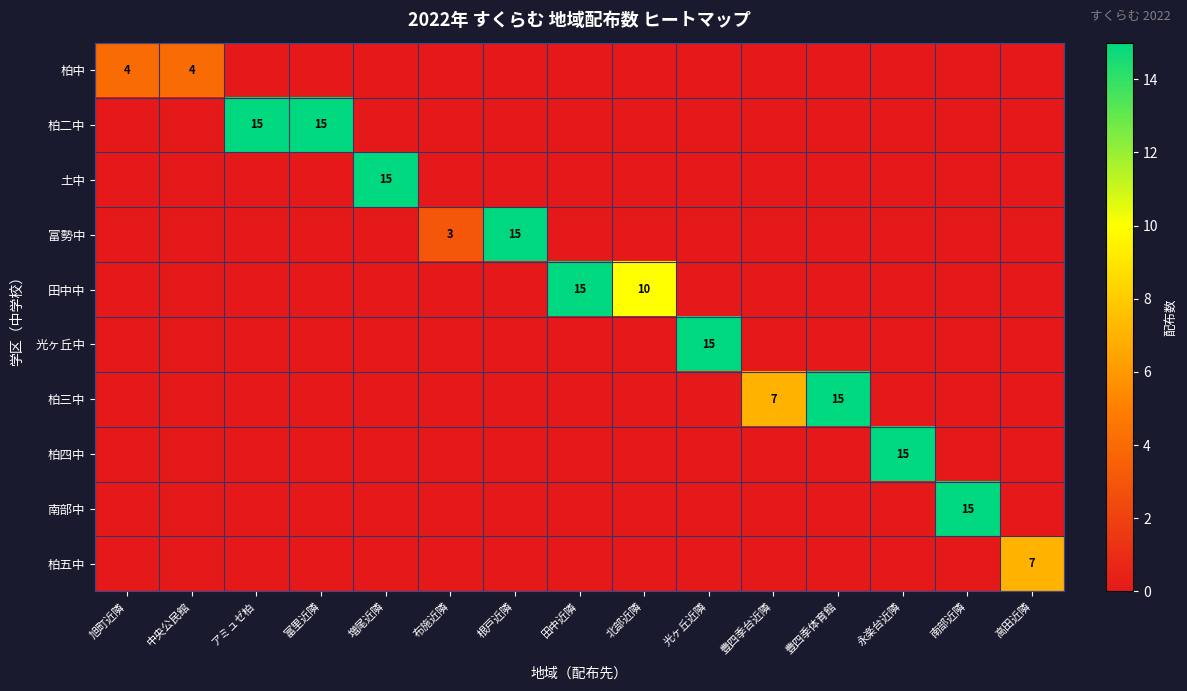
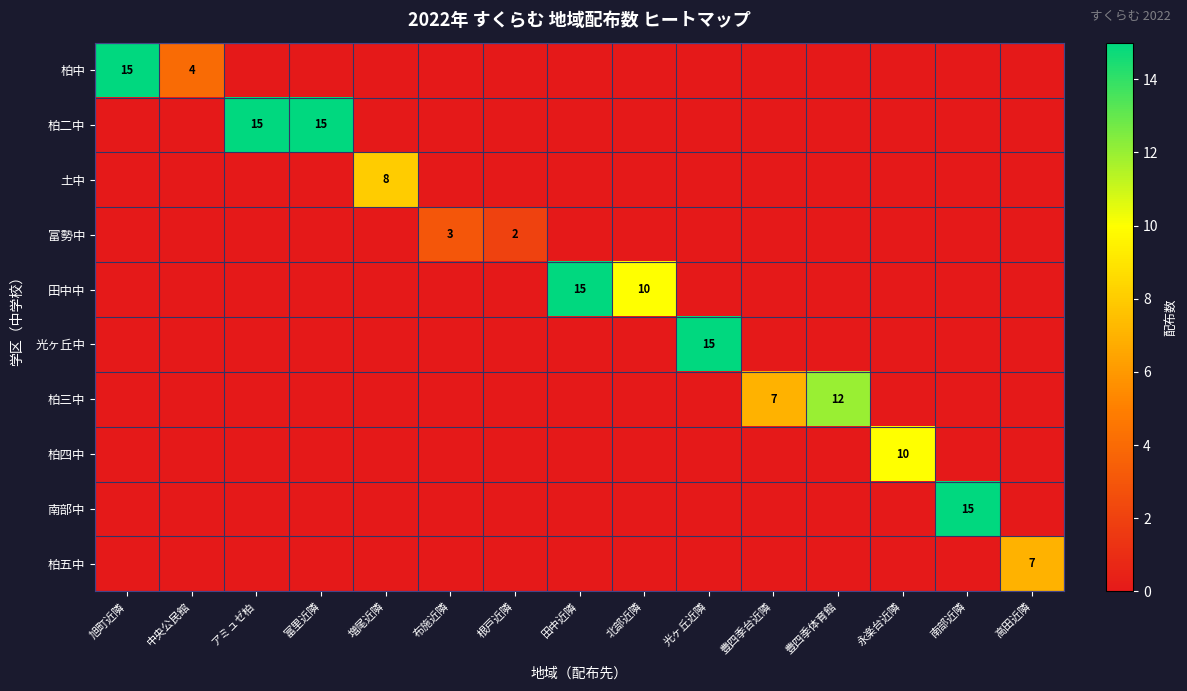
柏中, 旭町近隣: 4 -> 15
土中, 増尾近隣: 15 -> 8
富勢中, 根戸近隣: 15 -> 2
柏三中, 豊四季体育館: 15 -> 12
柏四中, 永楽台近隣: 15 -> 10
